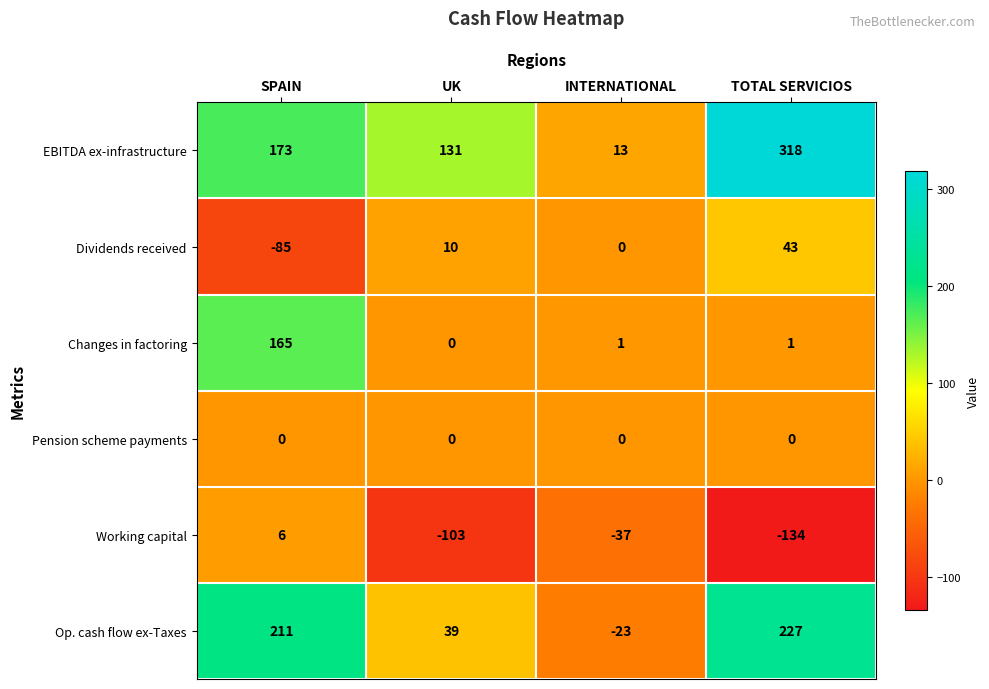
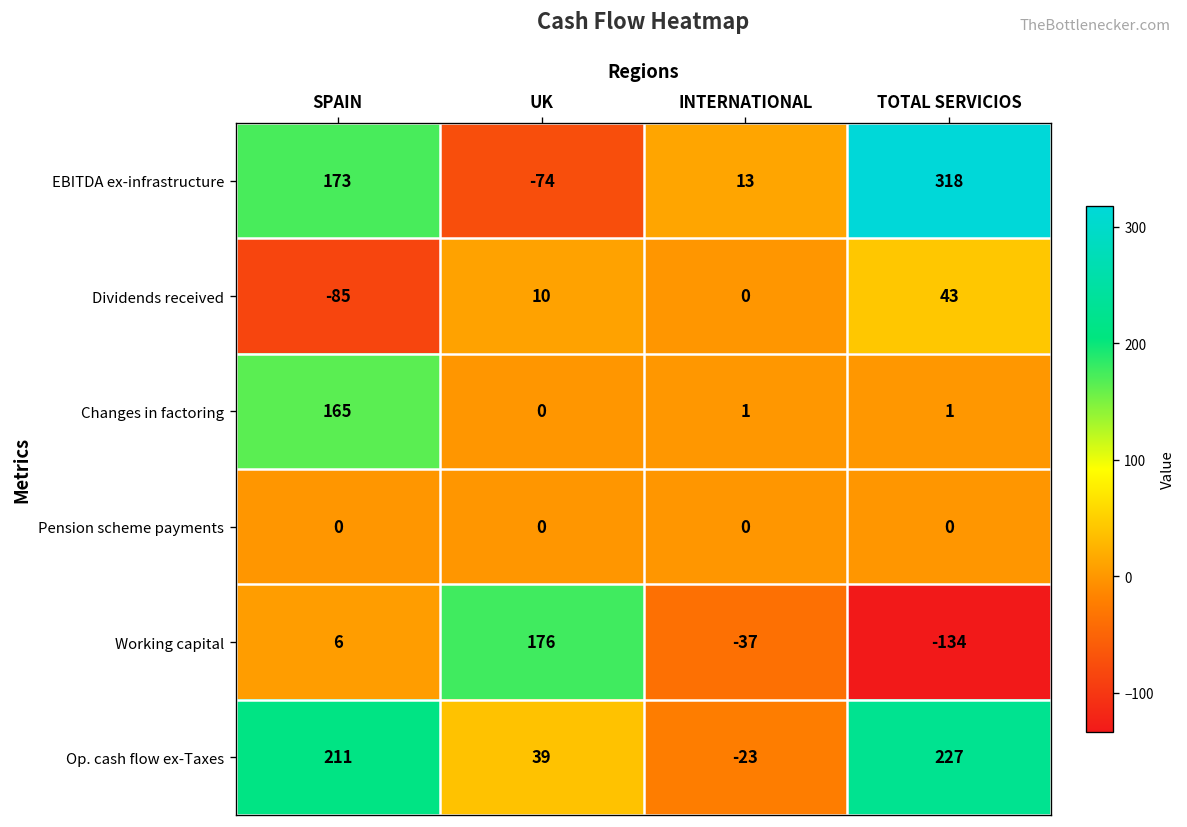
EBITDA ex-infrastructure, UK: 131 -> -74
Working capital, UK: -103 -> 176
